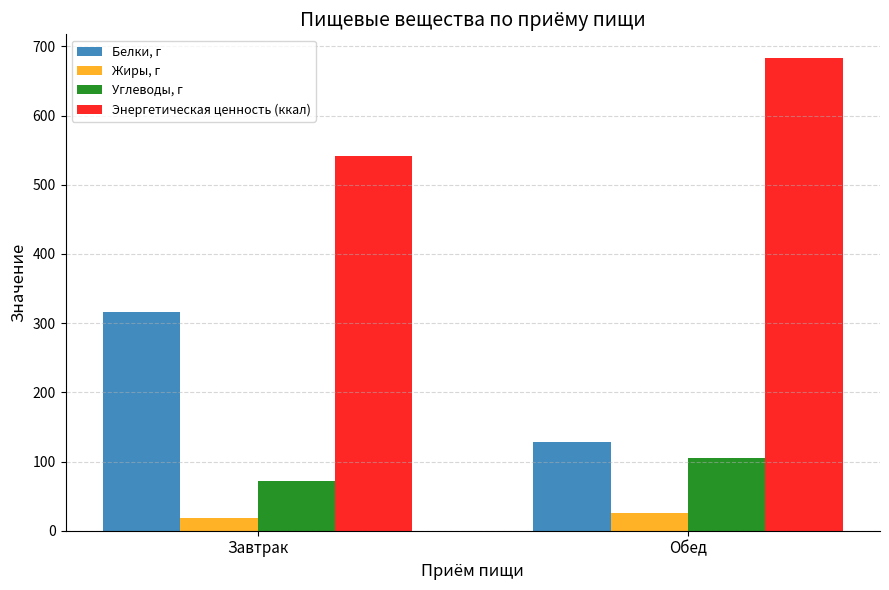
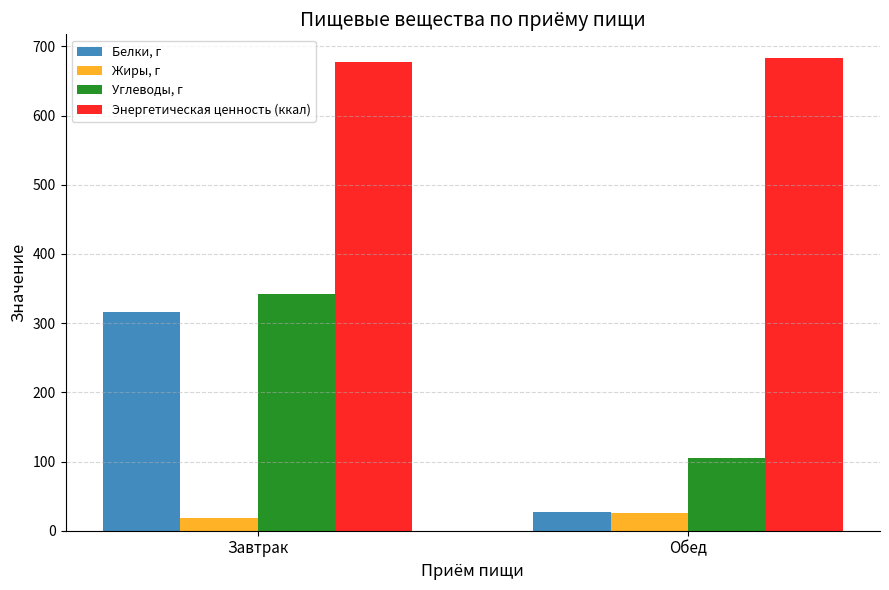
Углеводы, г, Завтрак: 70 -> 340
Энергетическая ценность (ккал), Завтрак: 540 -> 680
Белки, г, Обед: 130 -> 30
